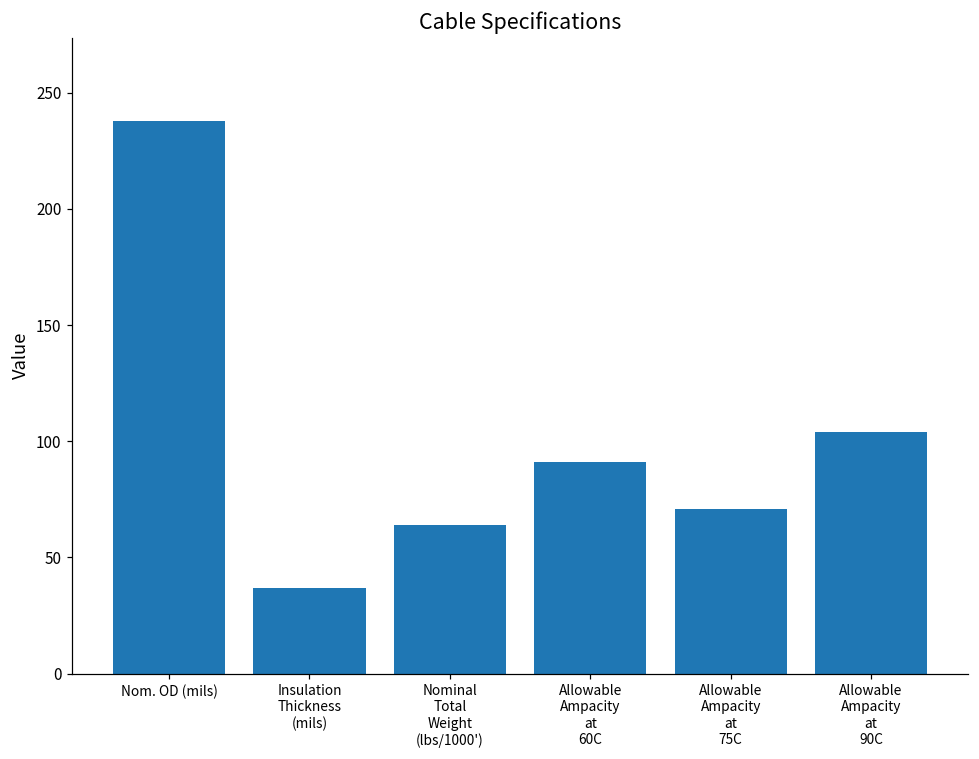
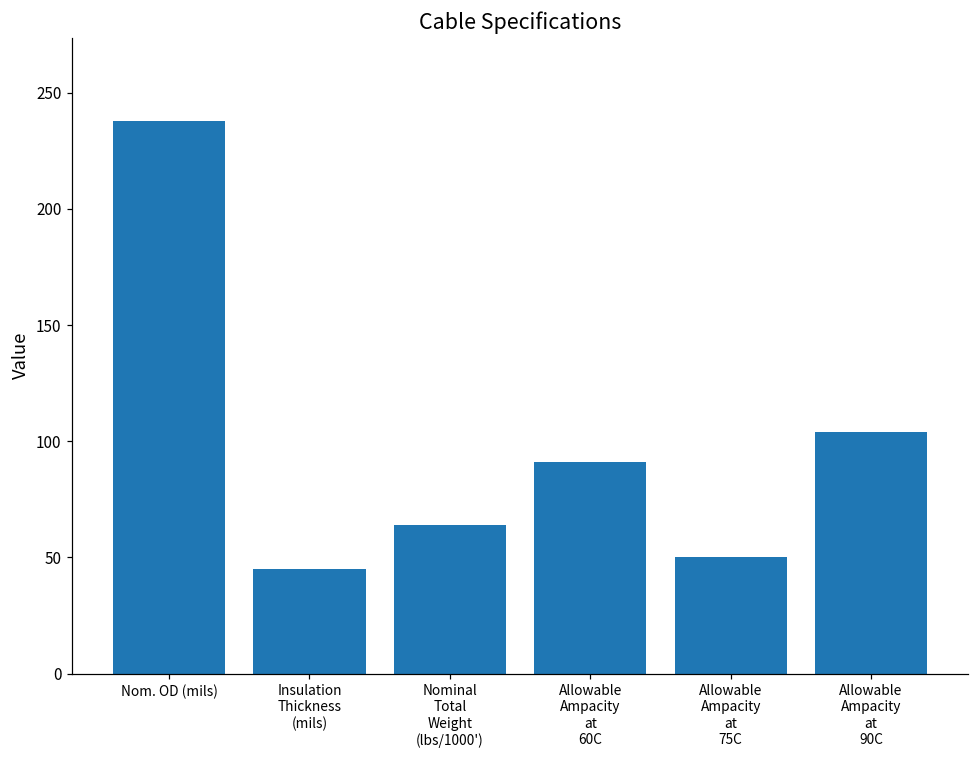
Insulation Thickness (mils): 37 -> 45
Allowable Ampacity at 75C: 71 -> 50
